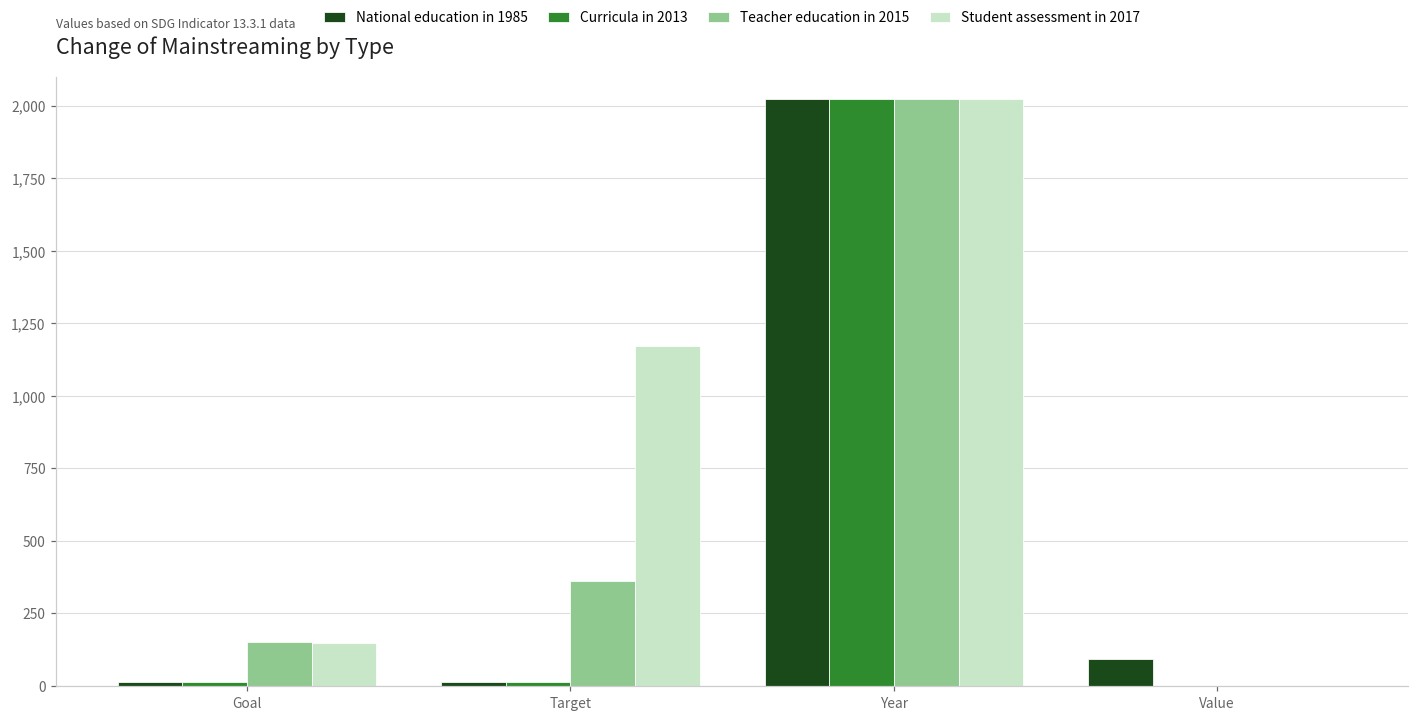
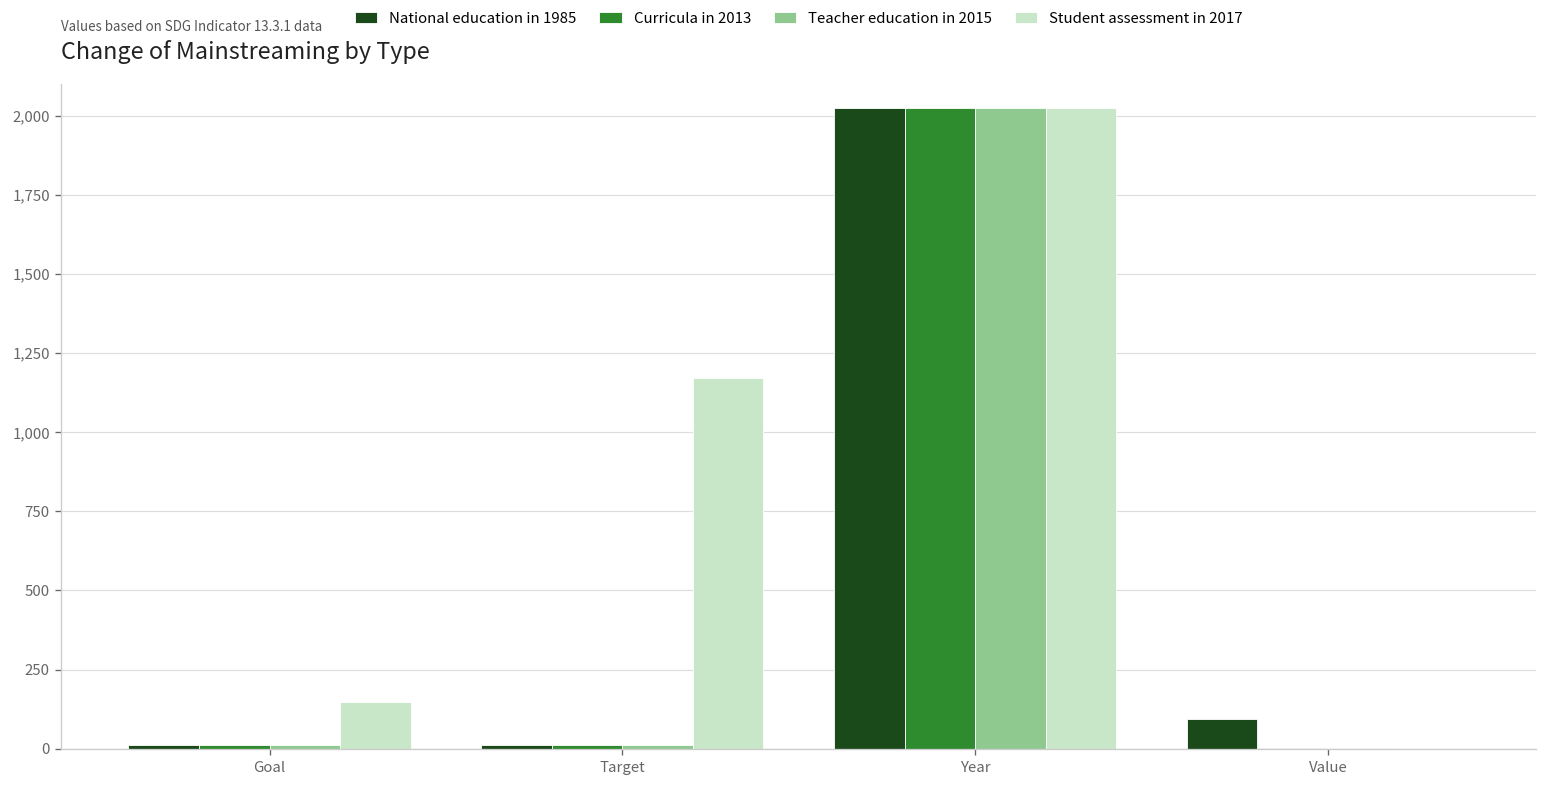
Teacher education in 2015, Goal: 150 -> 10
Teacher education in 2015, Target: 360 -> 10
